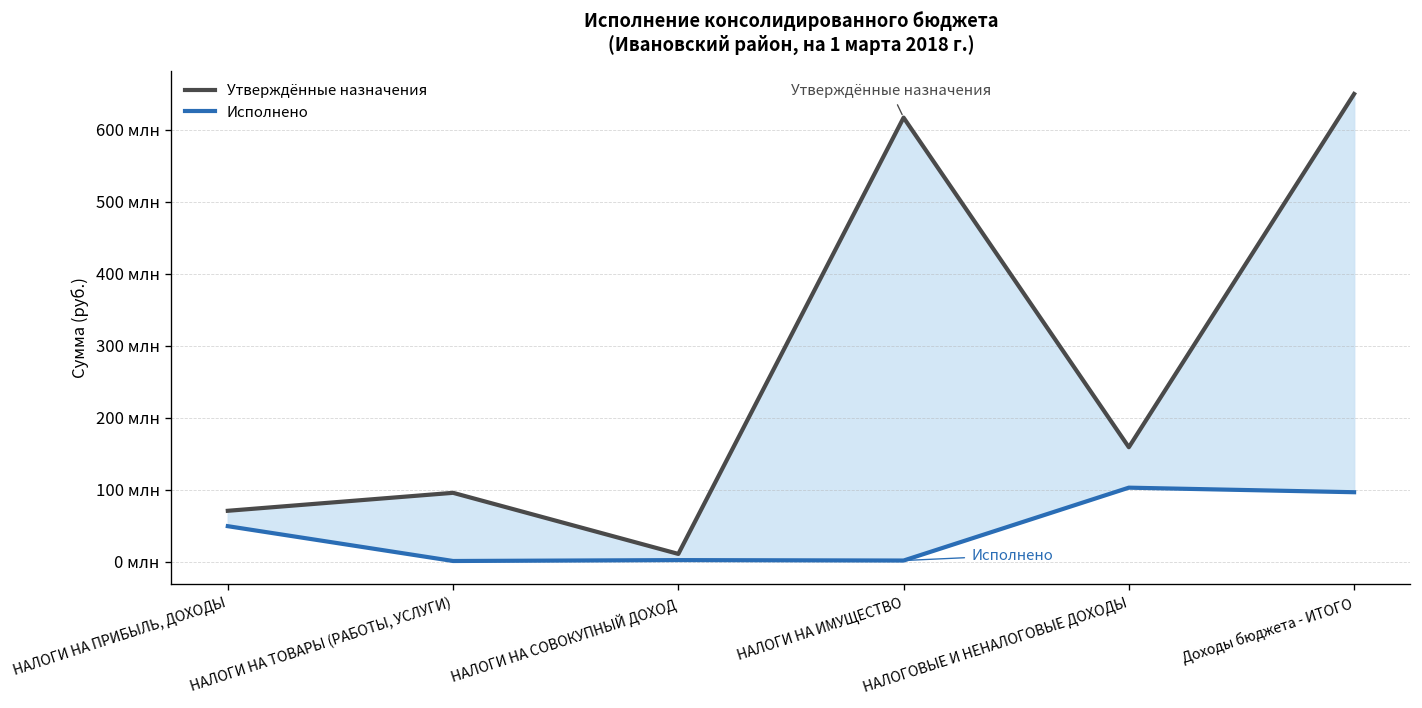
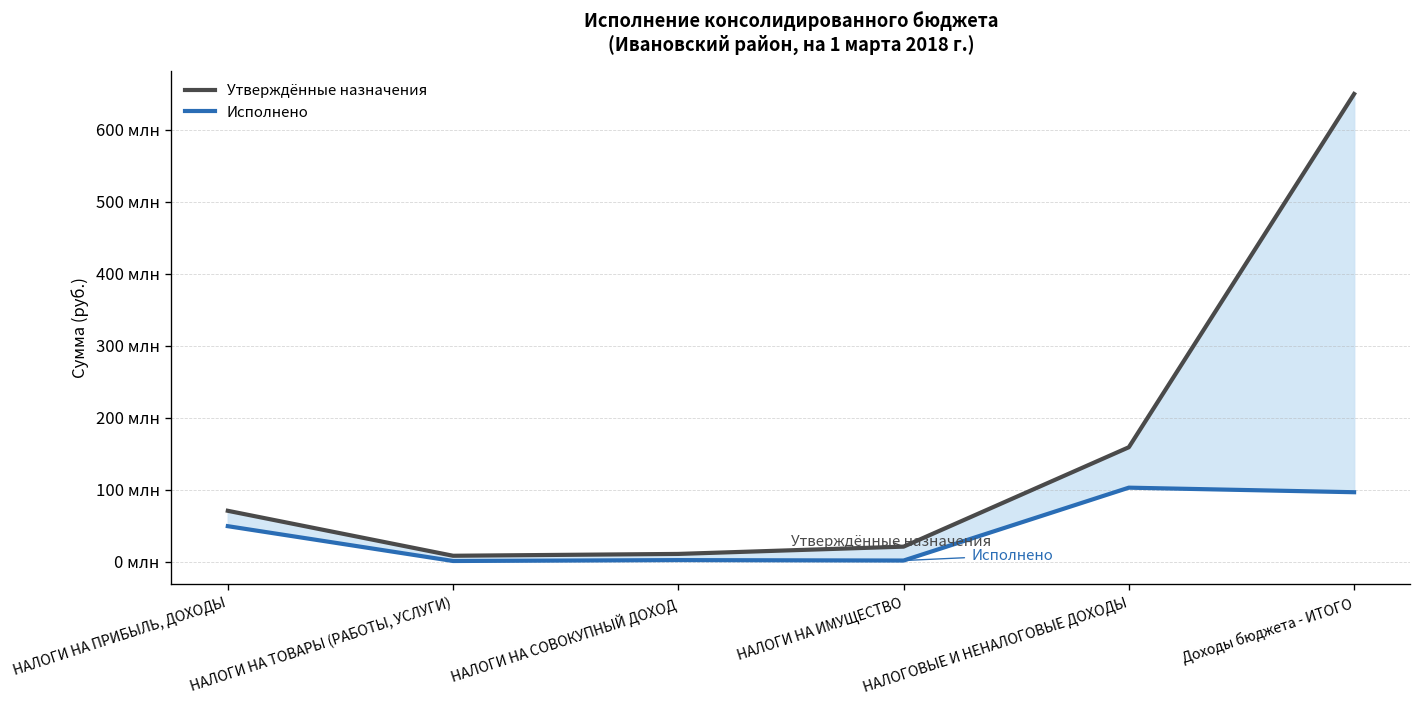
Утверждённые назначения, НАЛОГИ НА ТОВАРЫ (РАБОТЫ, УСЛУГИ): 100 млн -> 10 млн
Утверждённые назначения, НАЛОГИ НА ИМУЩЕСТВО: 620 млн -> 20 млн
